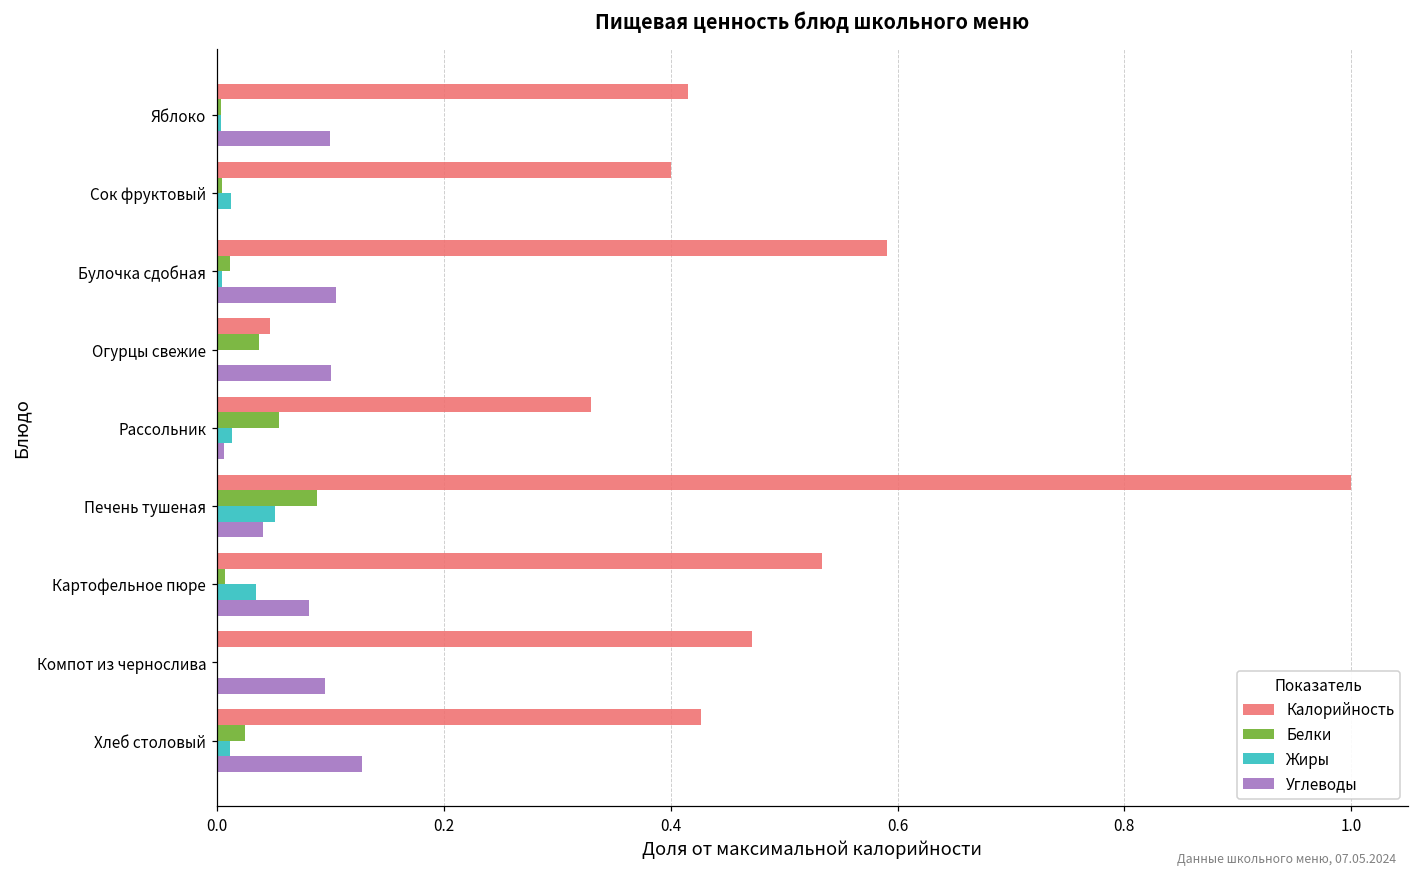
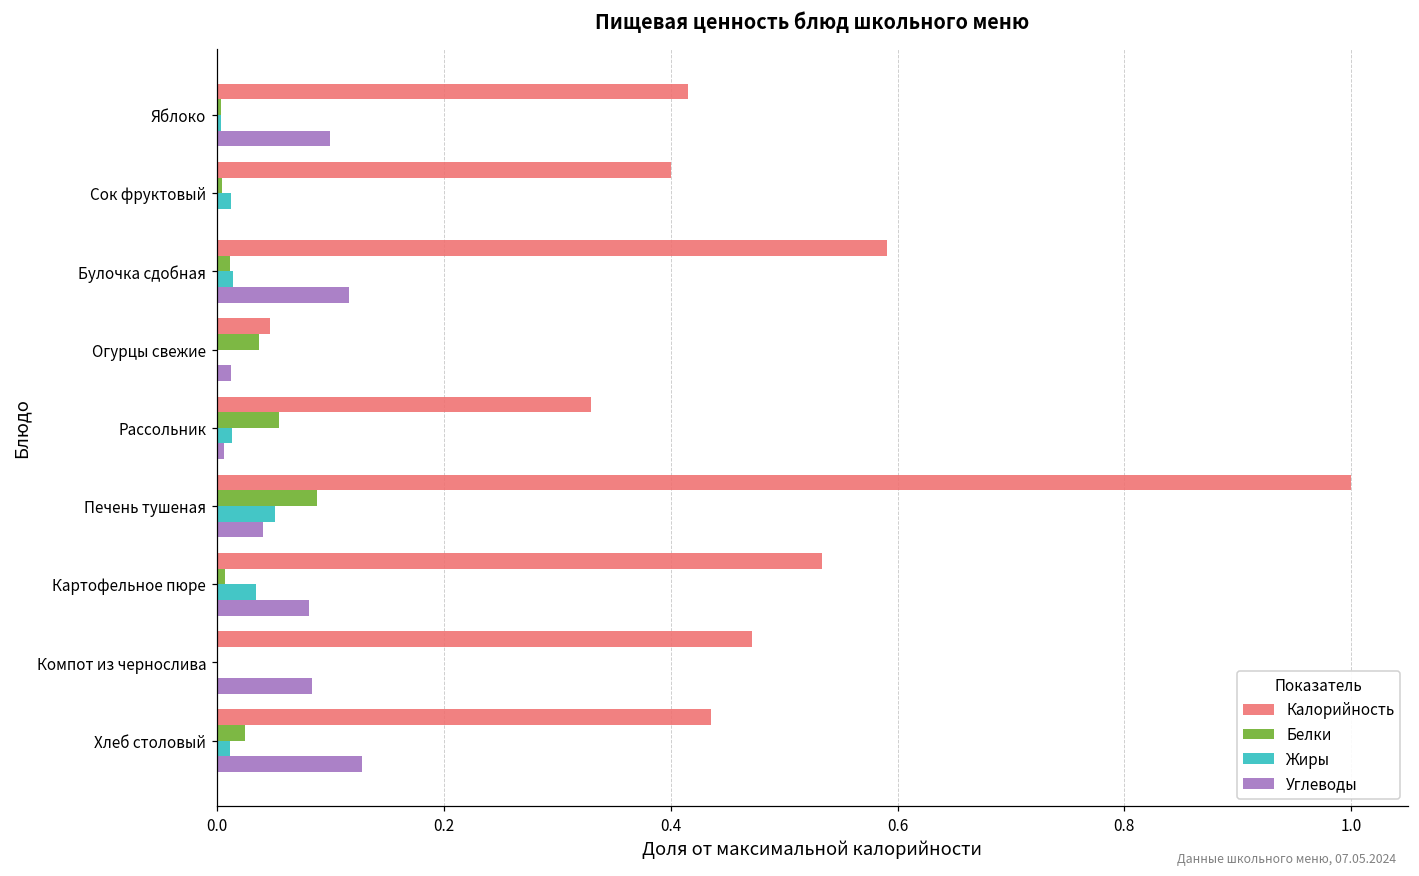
Жиры, Булочка сдобная: 0.005 -> 0.014
Углеводы, Булочка сдобная: 0.105 -> 0.117
Углеводы, Огурцы свежие: 0.101 -> 0.012
Углеводы, Компот из чернослива: 0.095 -> 0.084
Калорийность, Хлеб столовый: 0.427 -> 0.436
